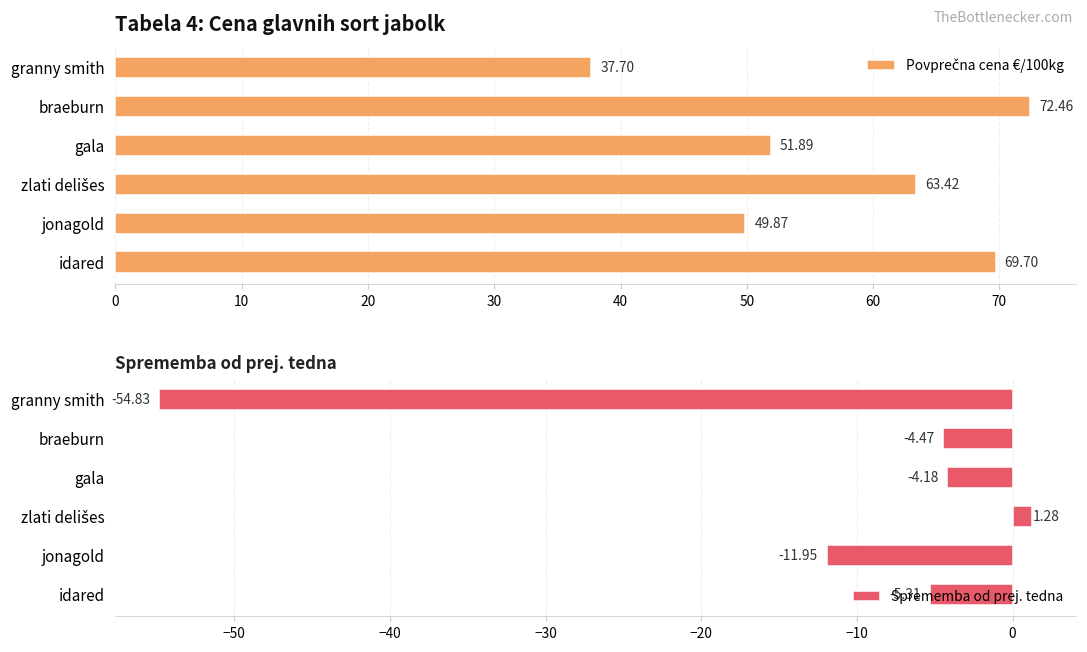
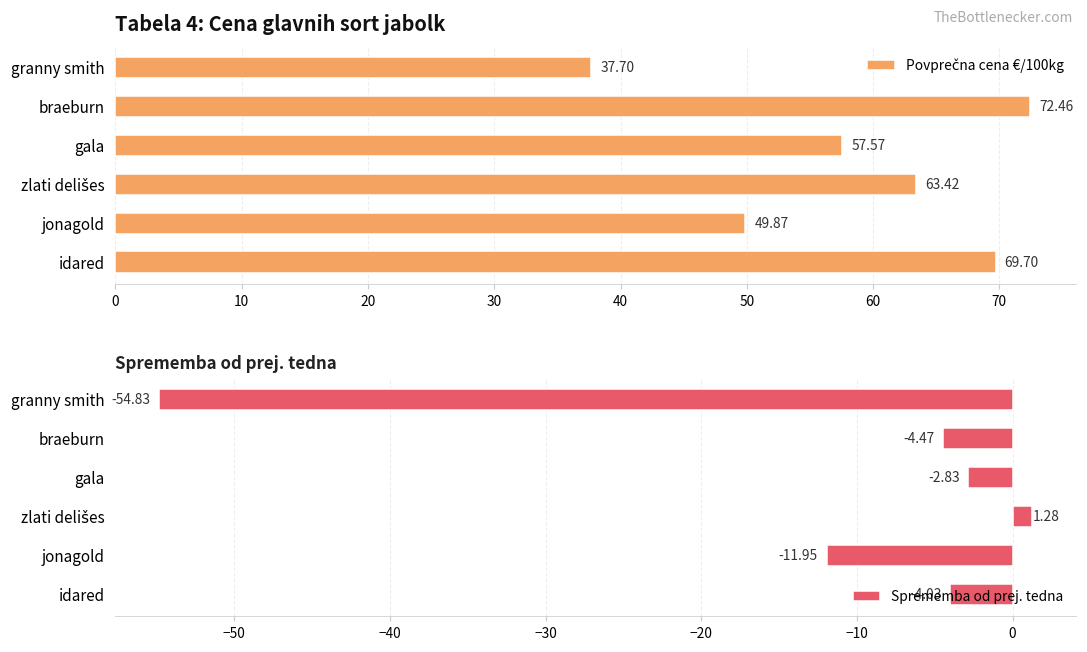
Tabela 4: Cena glavnih sort jabolk, gala: 51.89 -> 57.57
Sprememba od prej. tedna, gala: -4.18 -> -2.83
Sprememba od prej. tedna, idared: -5.31 -> -4.03
